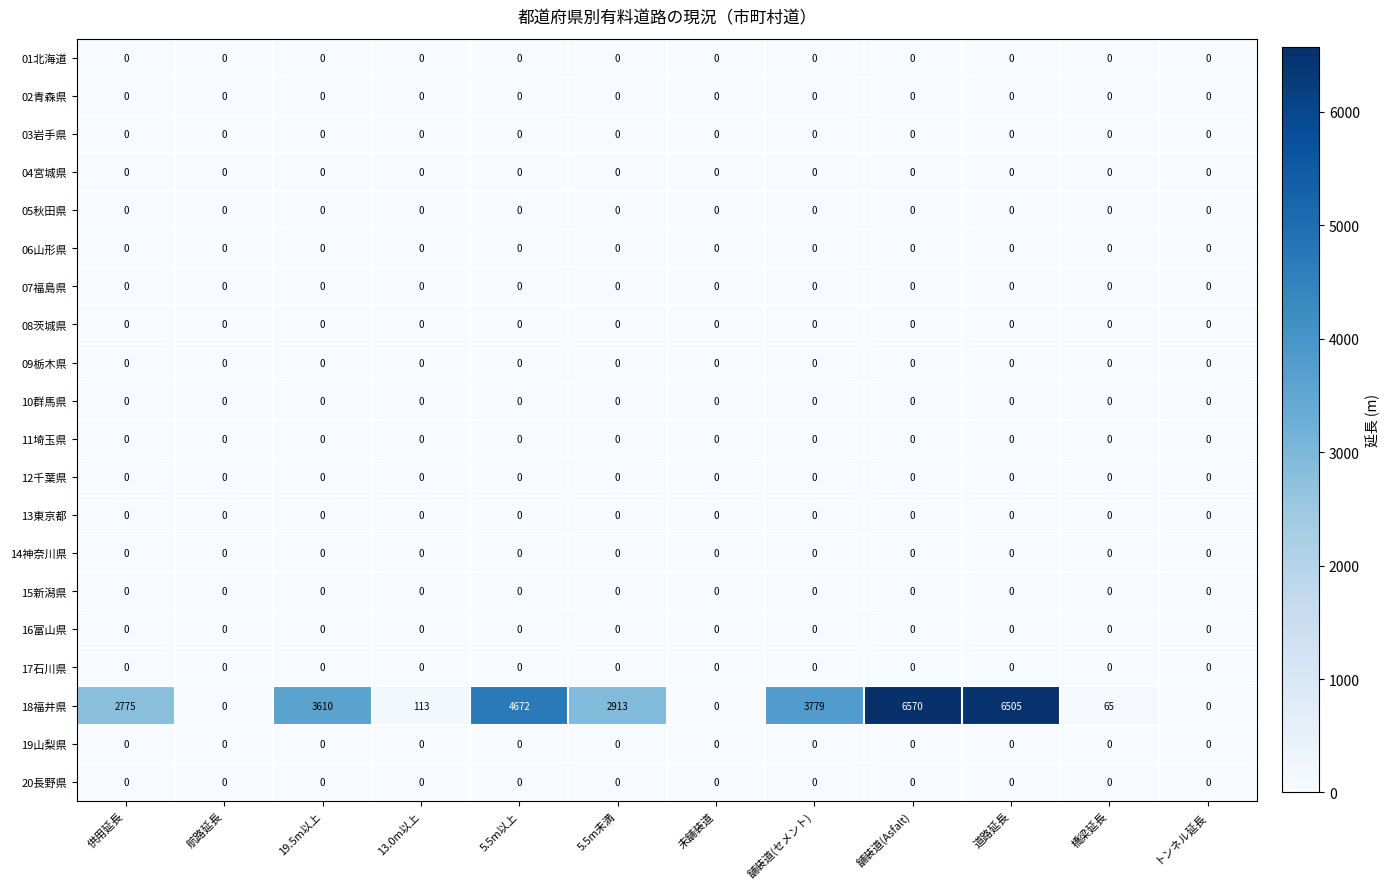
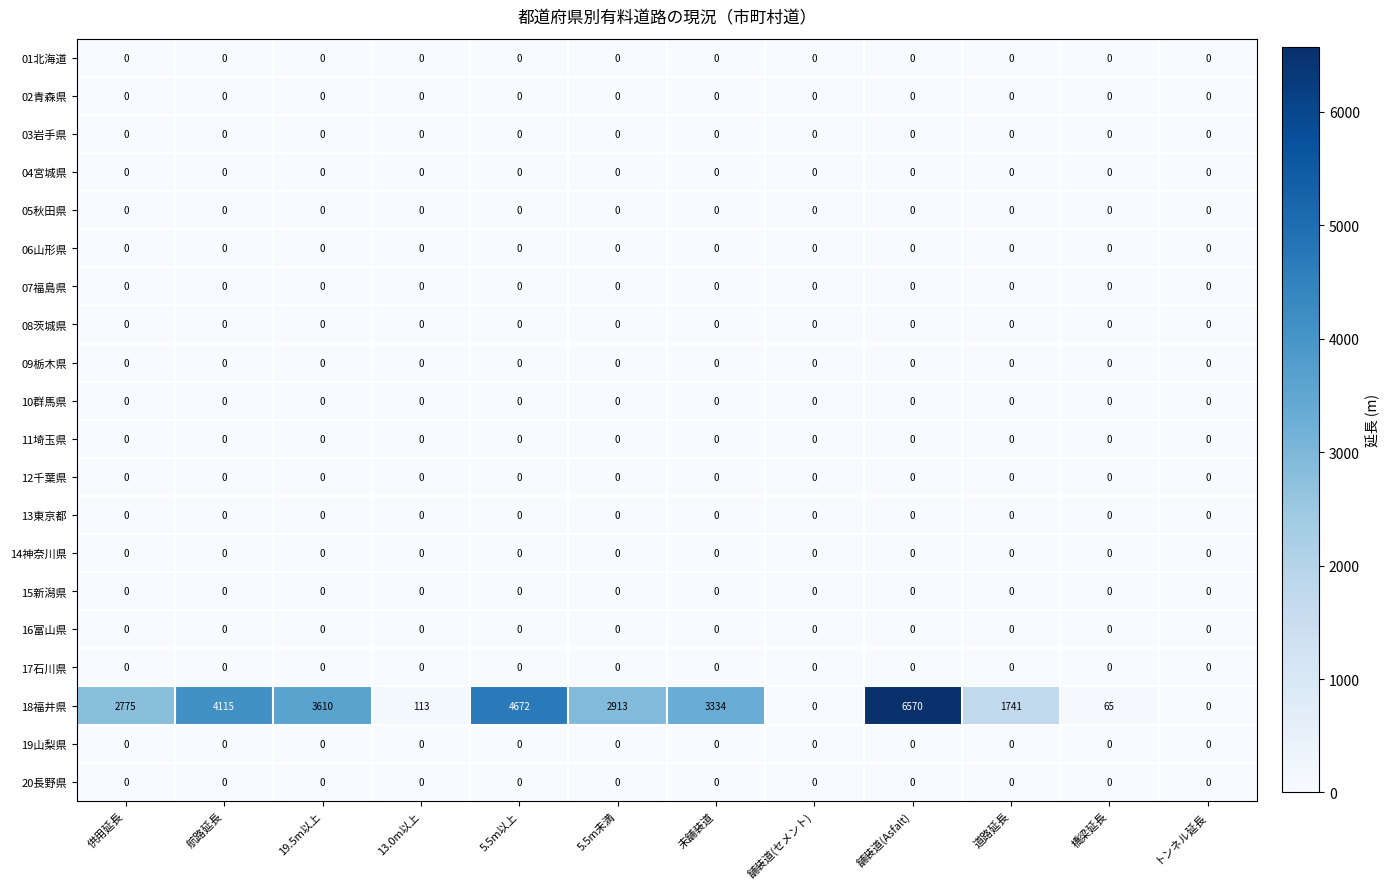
18福井県, 航路延長: 0 -> 4115
18福井県, 未舗装道: 0 -> 3334
18福井県, 舗装道(セメント): 3779 -> 0
18福井県, 道路延長: 6505 -> 1741
